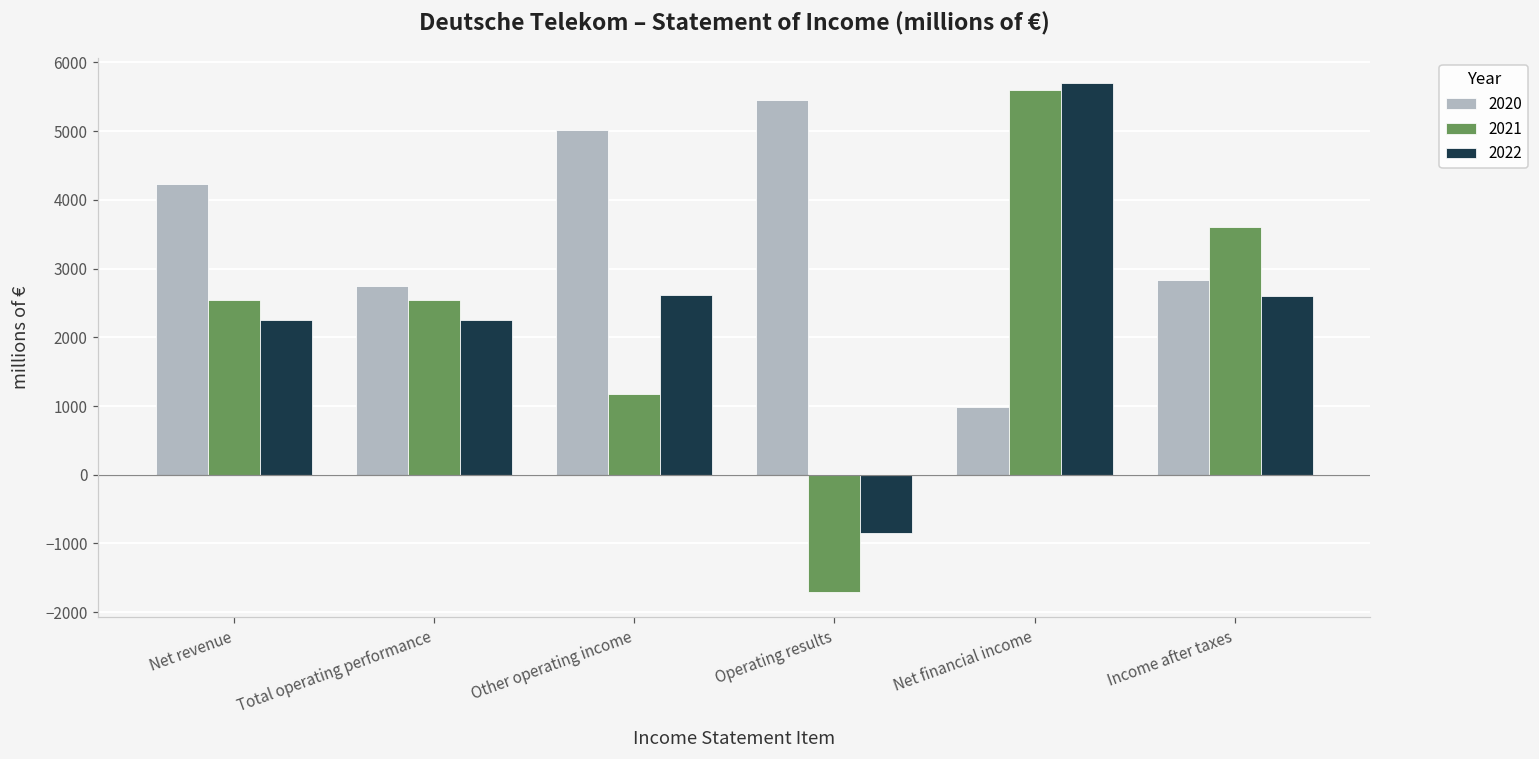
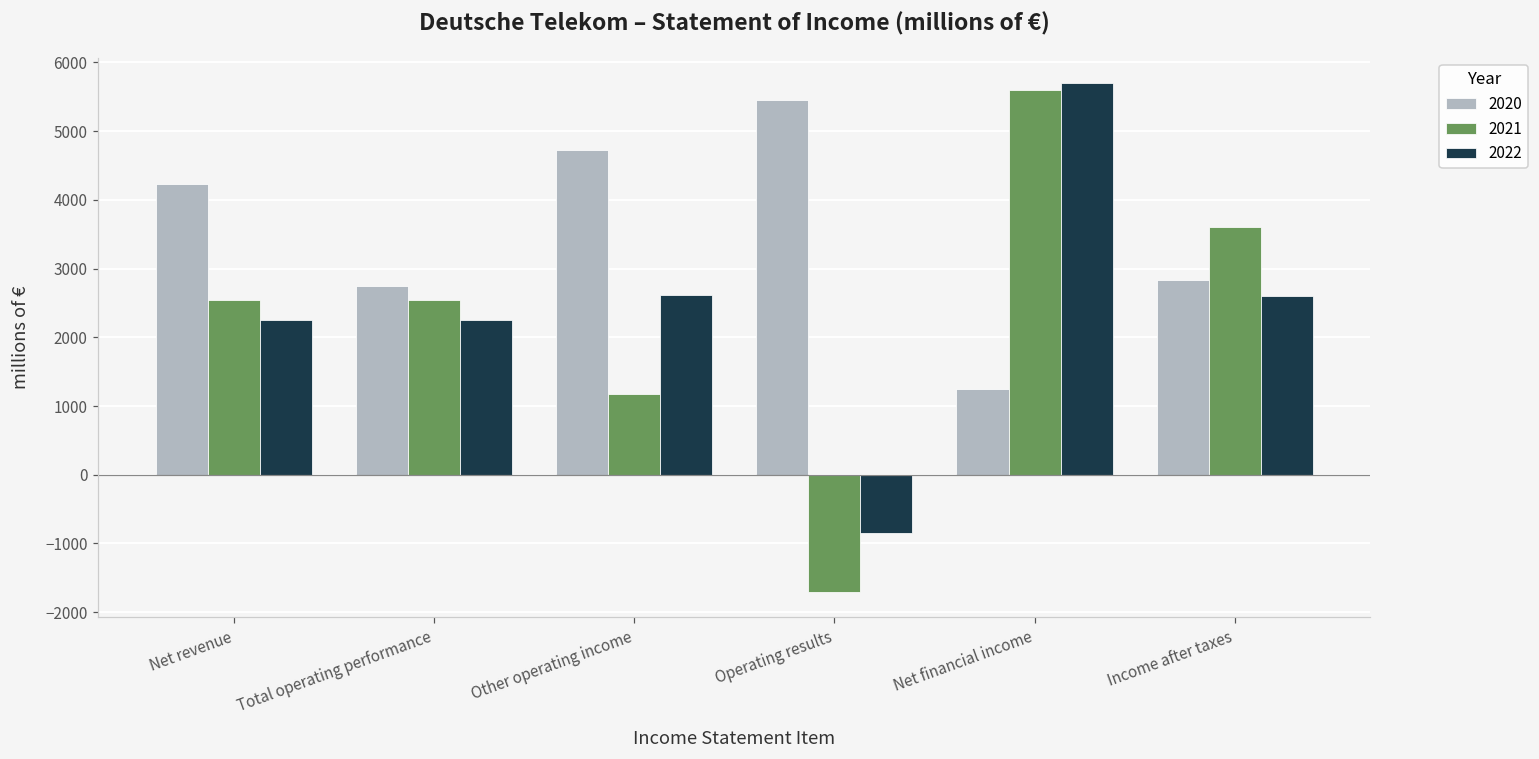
2020, Other operating income: 5000 -> 4700
2020, Net financial income: 1000 -> 1200
